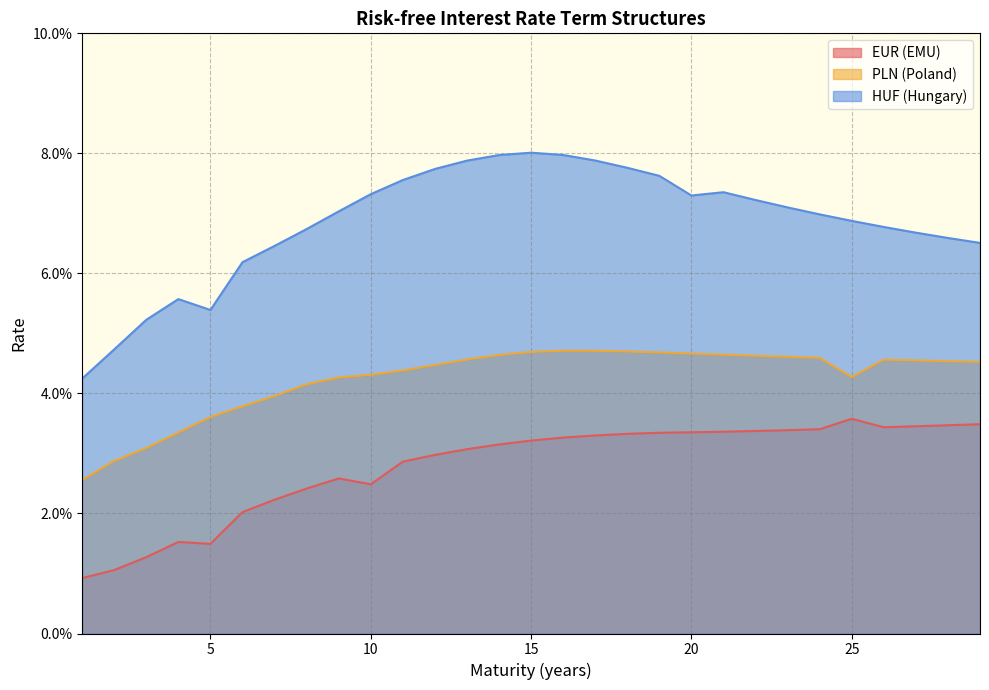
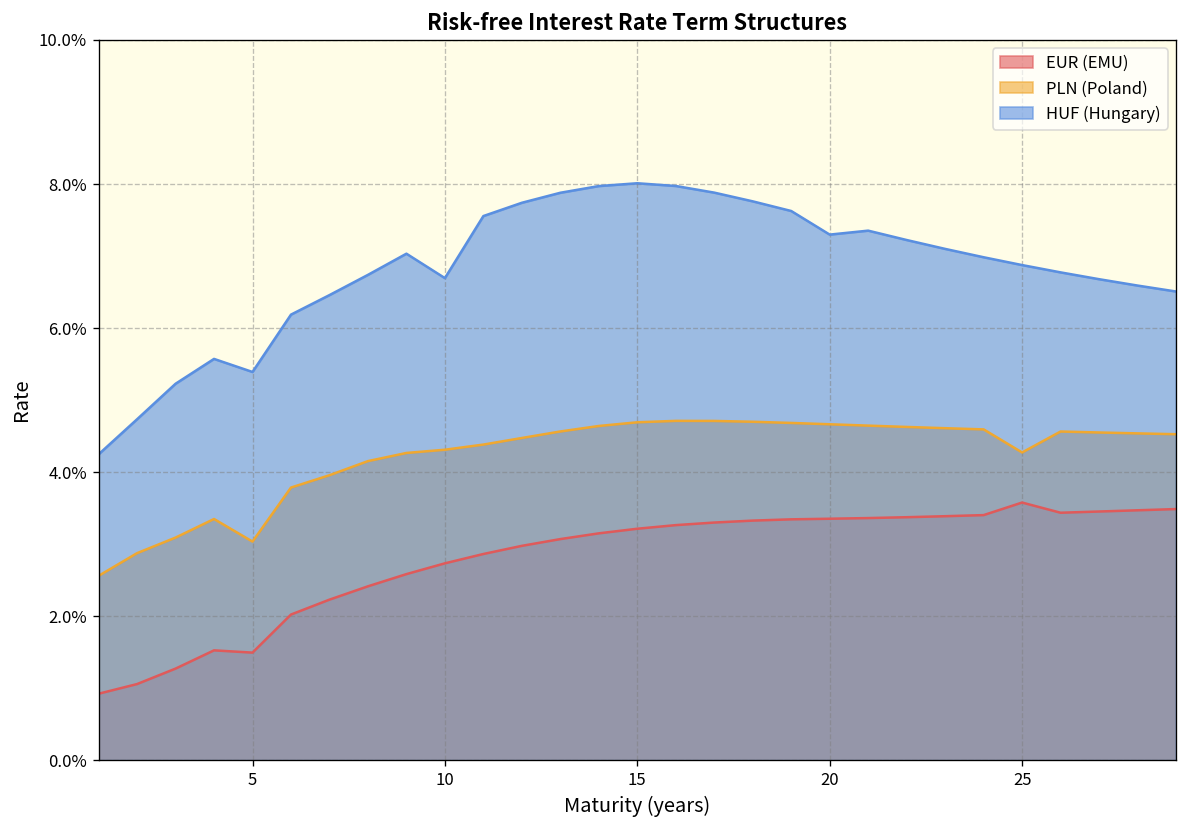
PLN (Poland), 5: 3.6% -> 3.0%
EUR (EMU), 10: 2.5% -> 2.7%
HUF (Hungary), 10: 7.3% -> 6.7%
